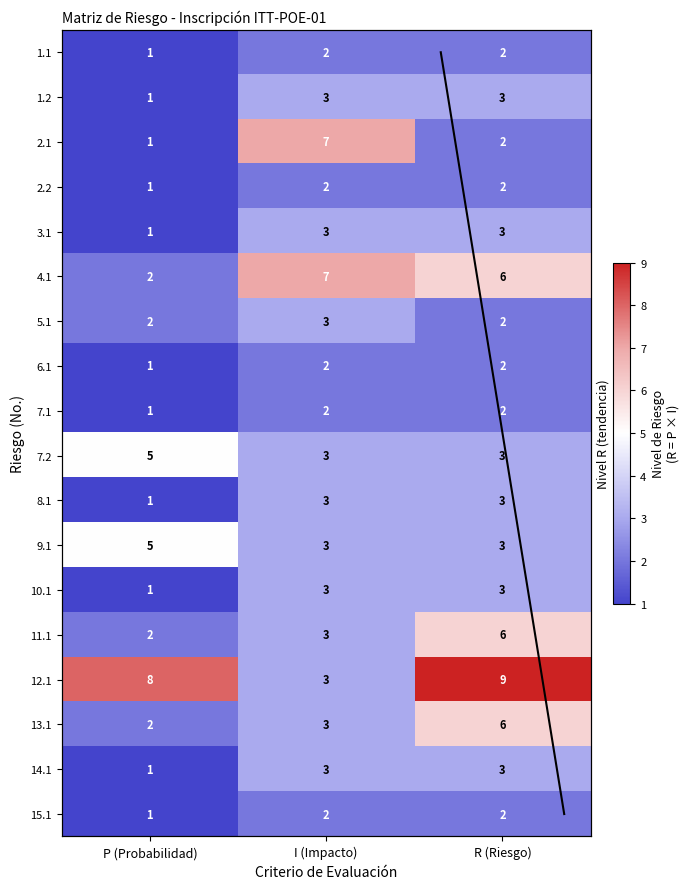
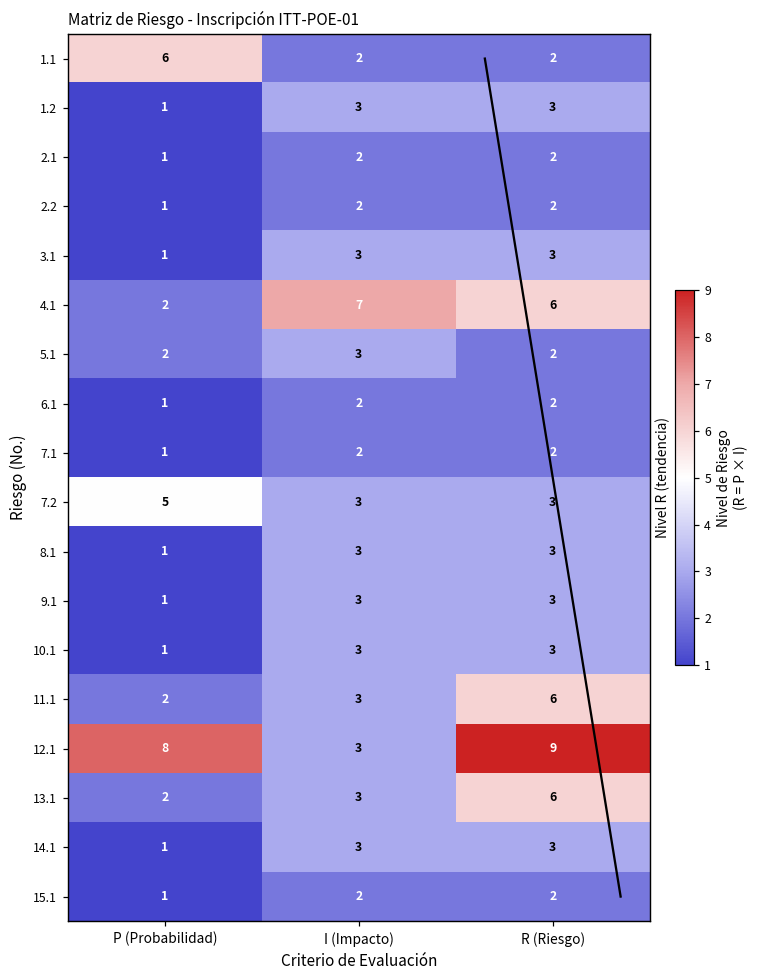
1.1, P (Probabilidad): 1 -> 6
2.1, I (Impacto): 7 -> 2
9.1, P (Probabilidad): 5 -> 1
